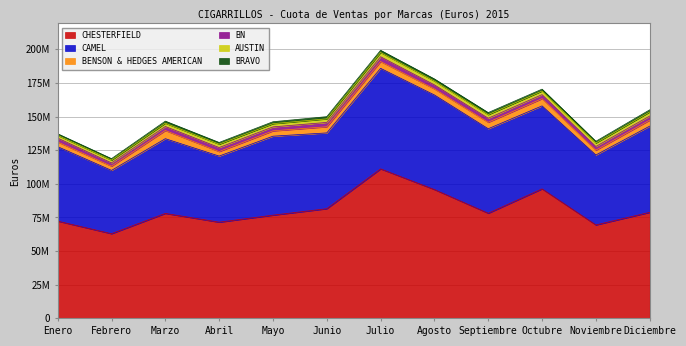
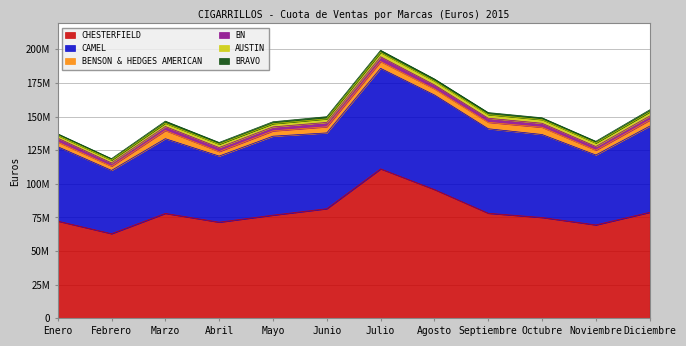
CHESTERFIELD, Octubre: 96000000 -> 75000000
